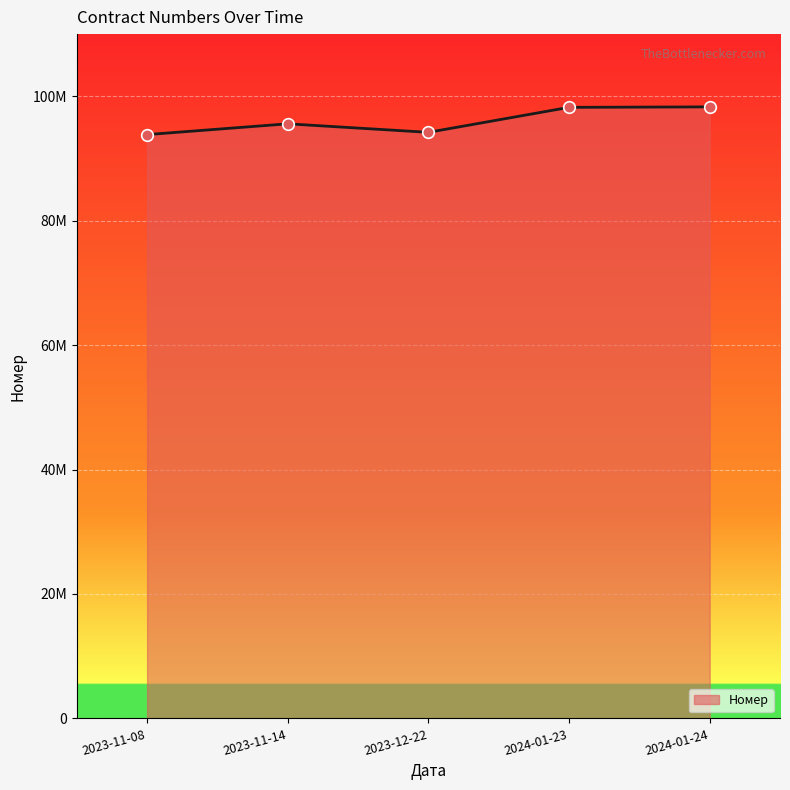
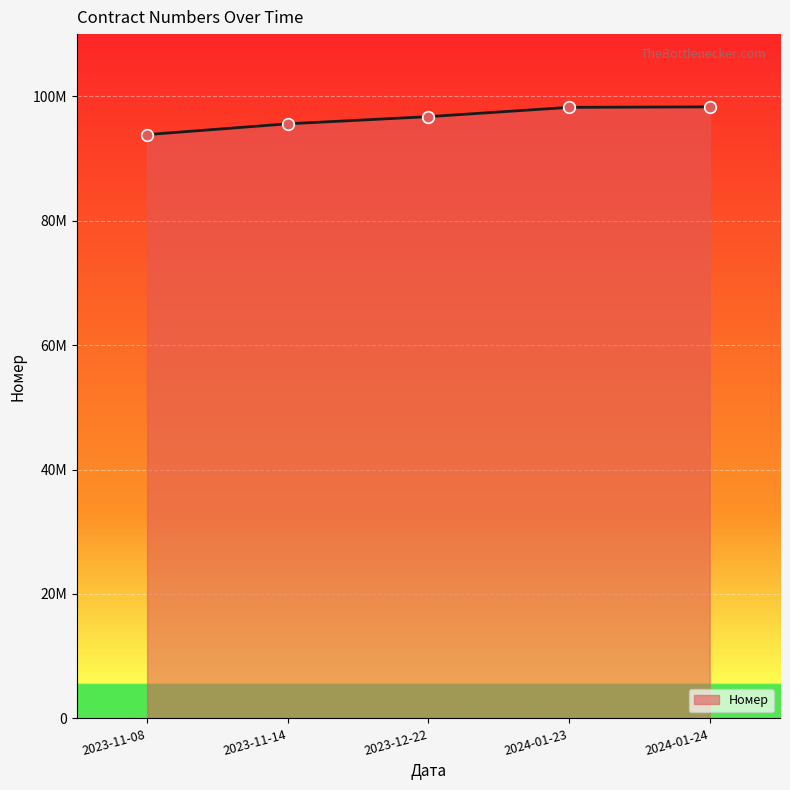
2023-12-22: 94000000 -> 97000000
